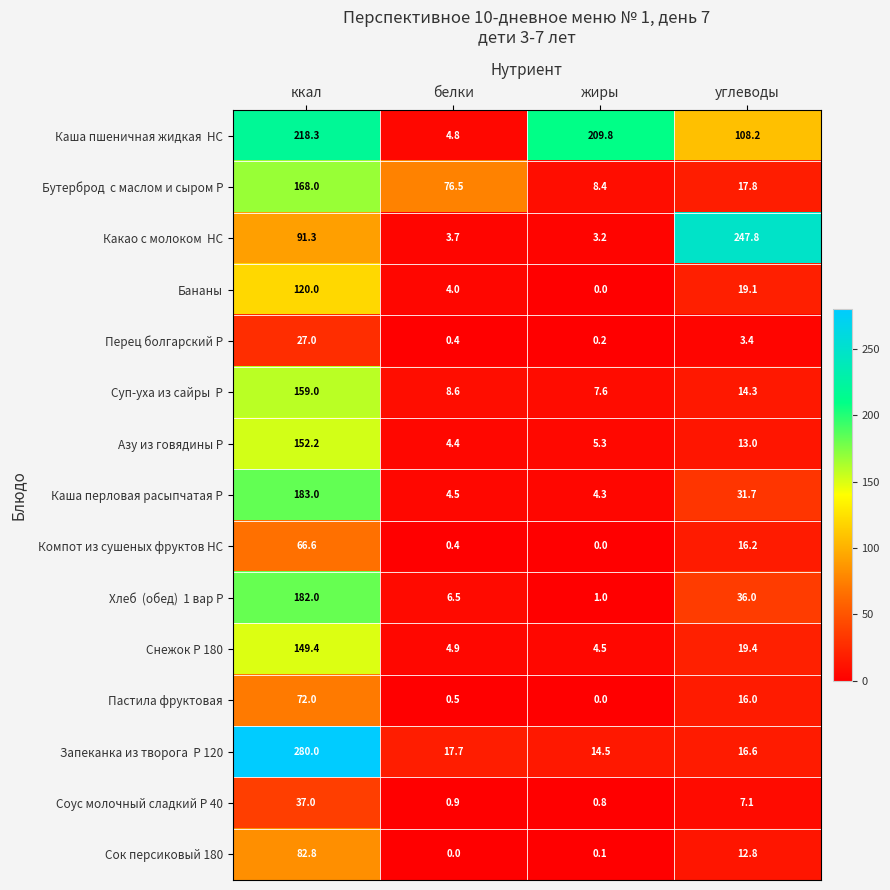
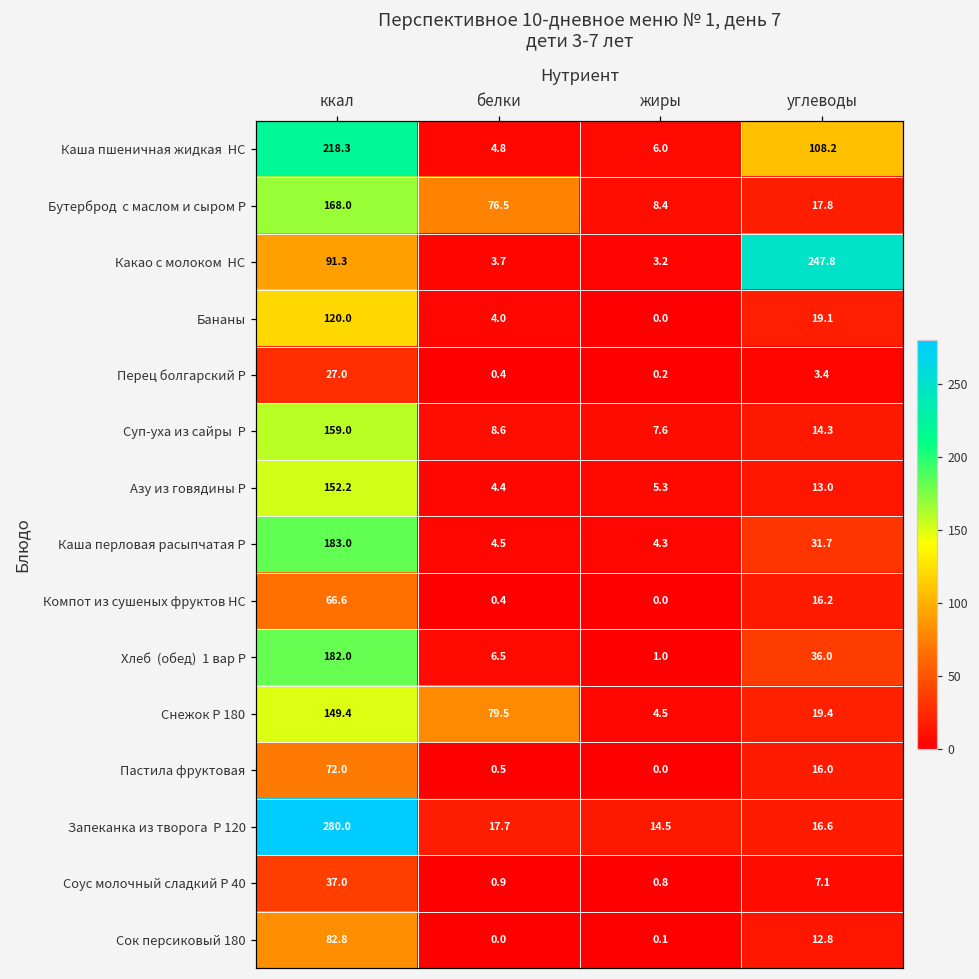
Каша пшеничная жидкая НС, жиры: 209.8 -> 6.0
Снежок Р 180, белки: 4.9 -> 79.5
